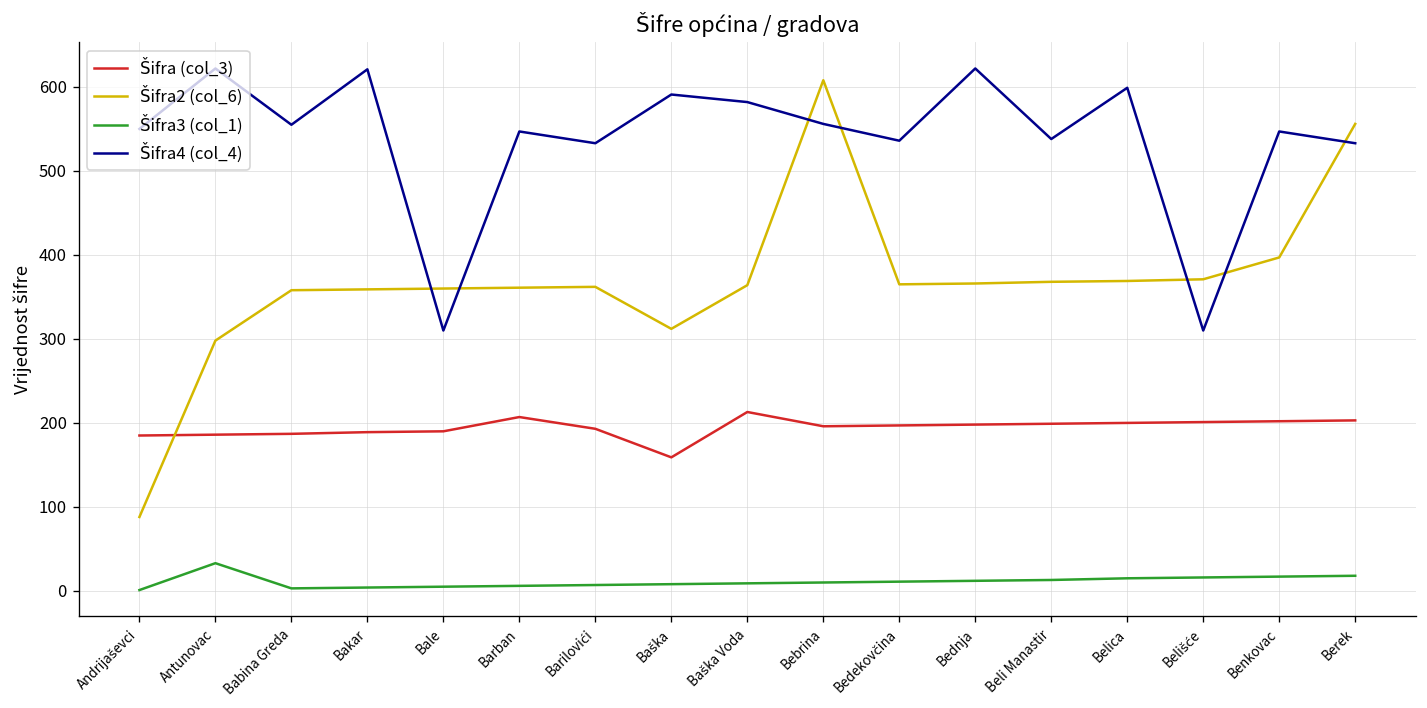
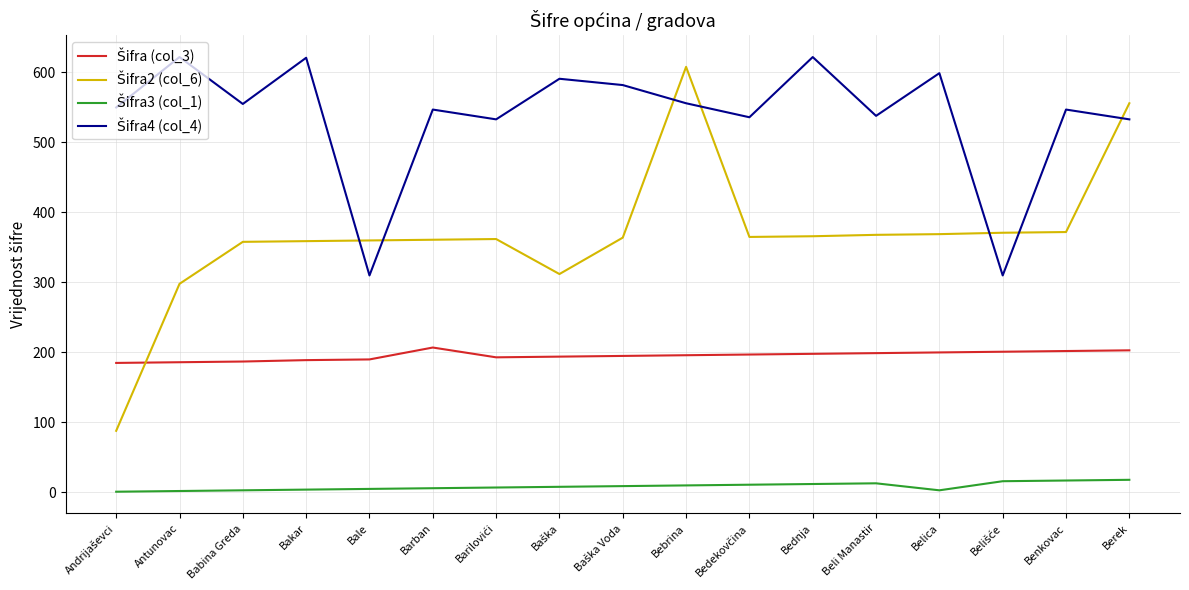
Šifra3 (col_1), Antunovac: 30 -> 0
Šifra (col_3), Baška: 160 -> 190
Šifra (col_3), Baška Voda: 210 -> 200
Šifra3 (col_1), Belica: 20 -> 0
Šifra2 (col_6), Benkovac: 400 -> 370
